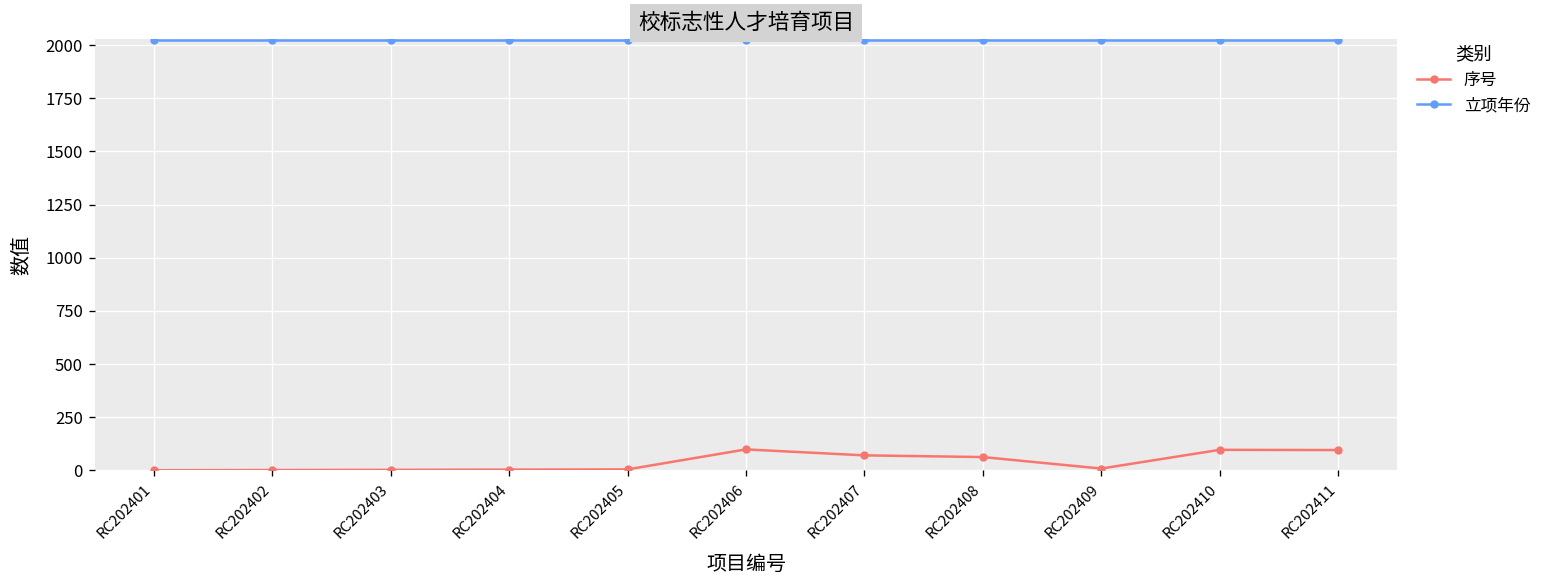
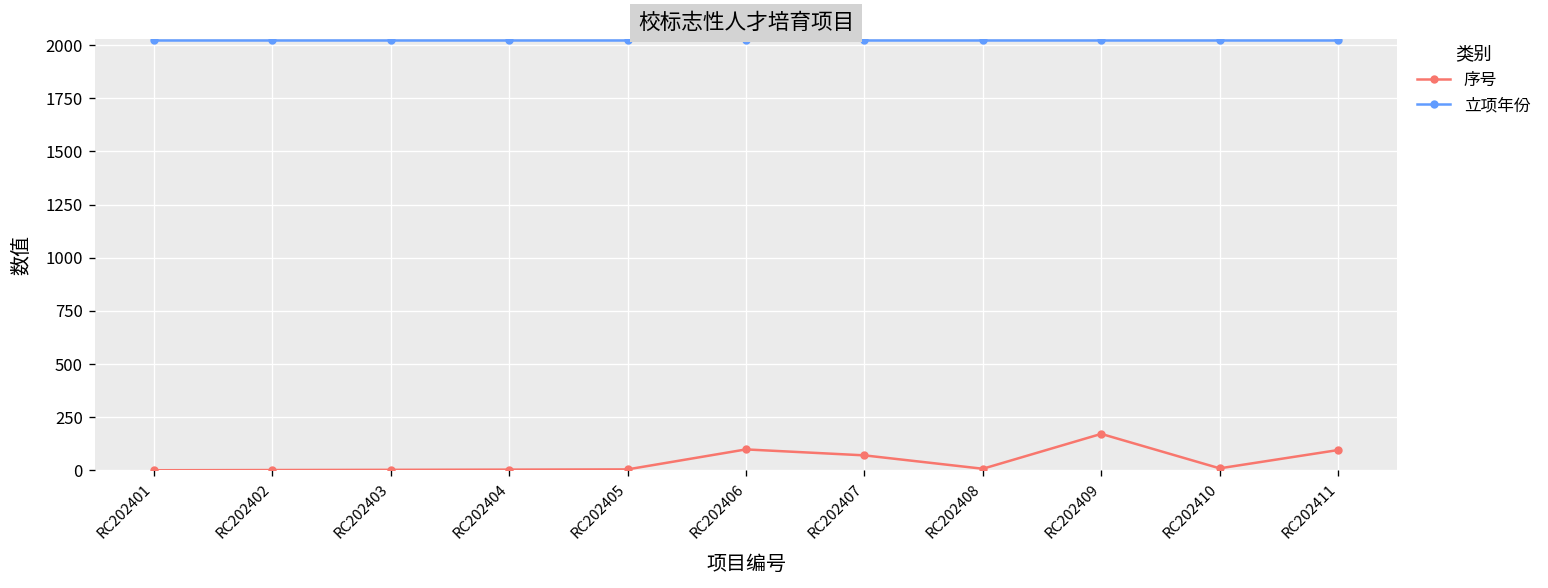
序号, RC202408: 60 -> 10
序号, RC202409: 10 -> 170
序号, RC202410: 100 -> 10
